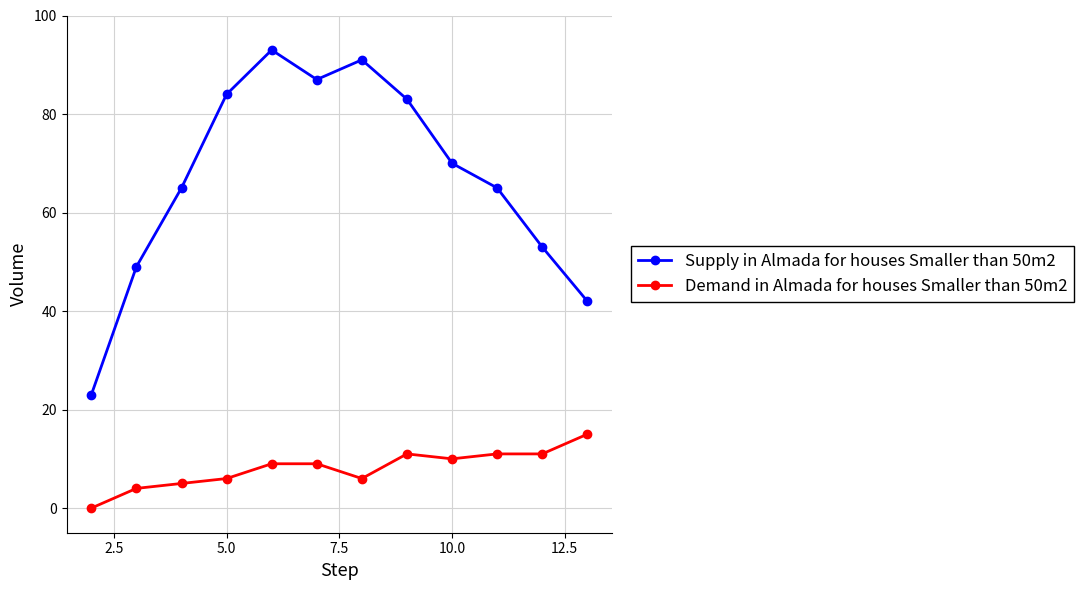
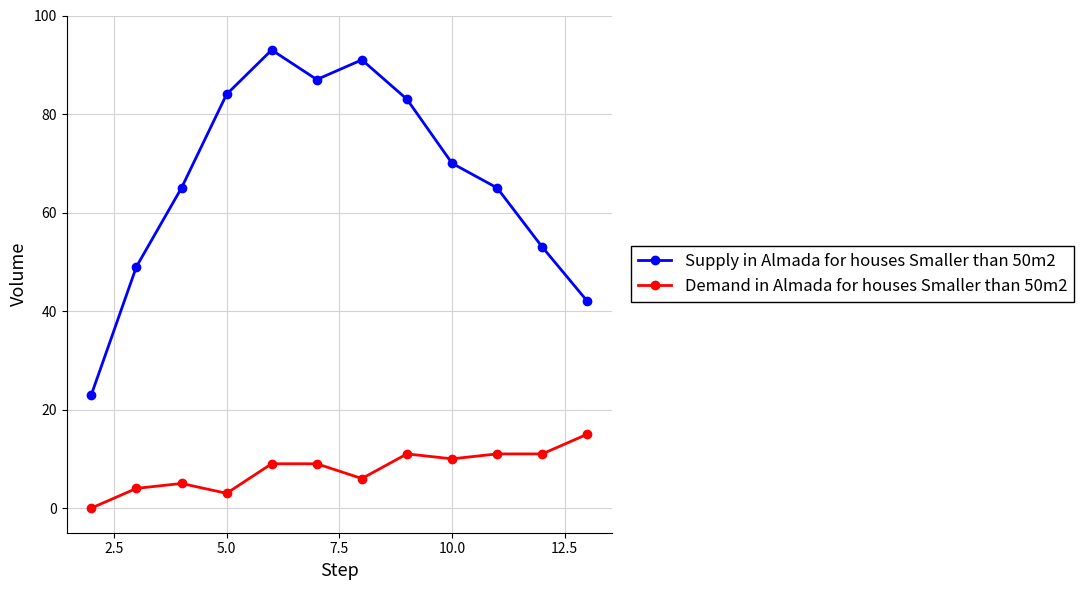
Demand in Almada for houses Smaller than 50m2, 5.0: 6 -> 3
